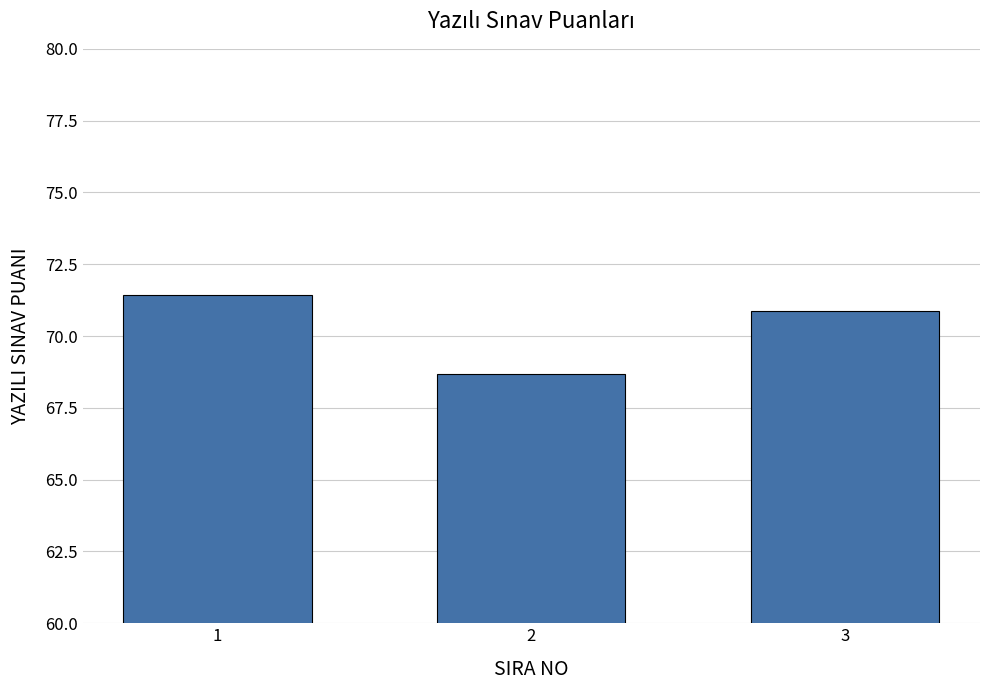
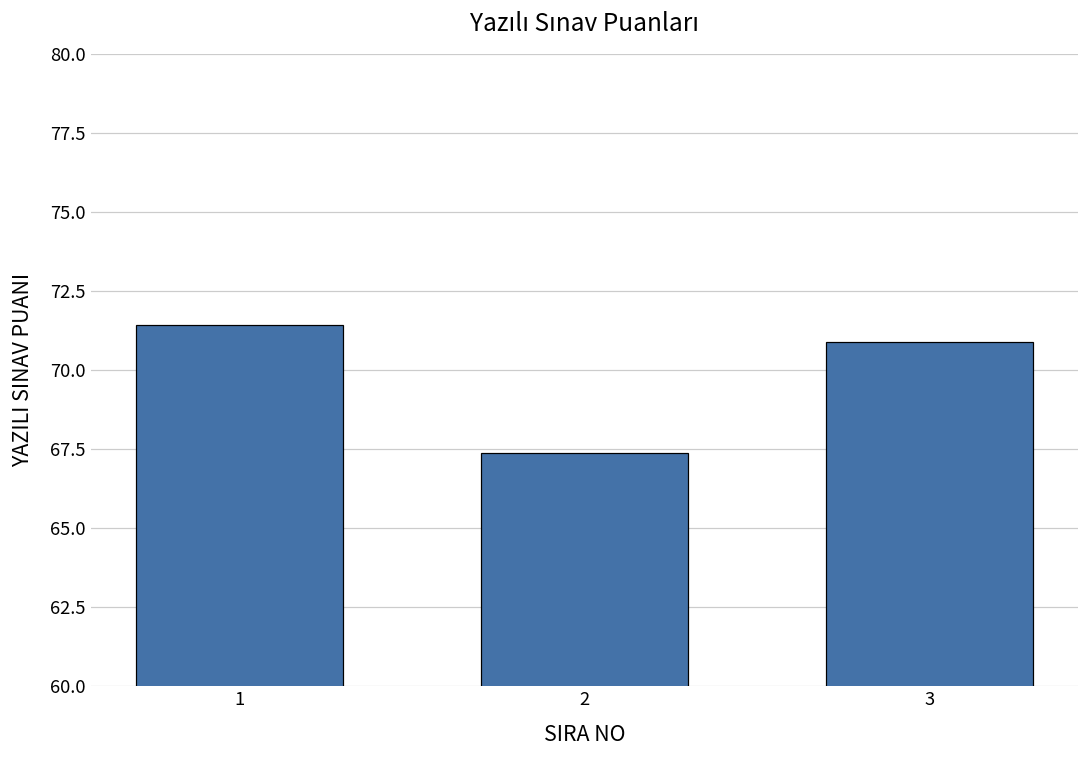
2: 68.7 -> 67.3
